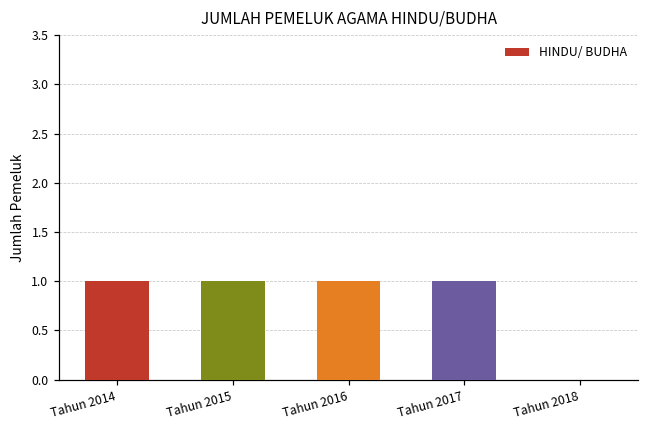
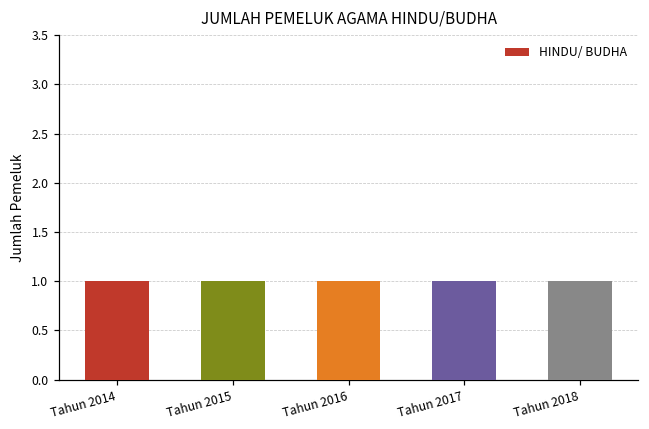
Tahun 2018: 0 -> 1
